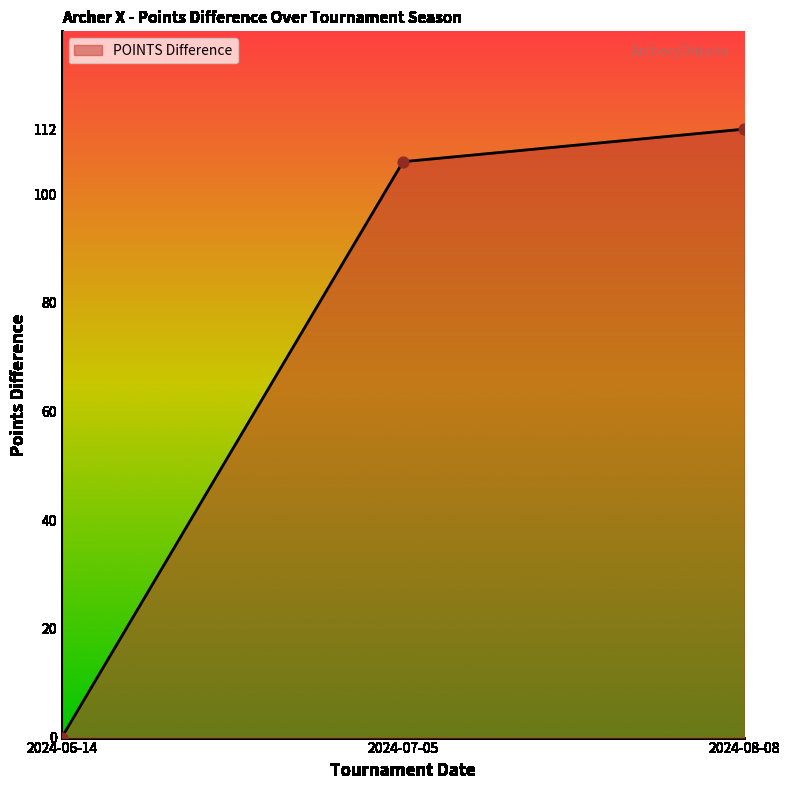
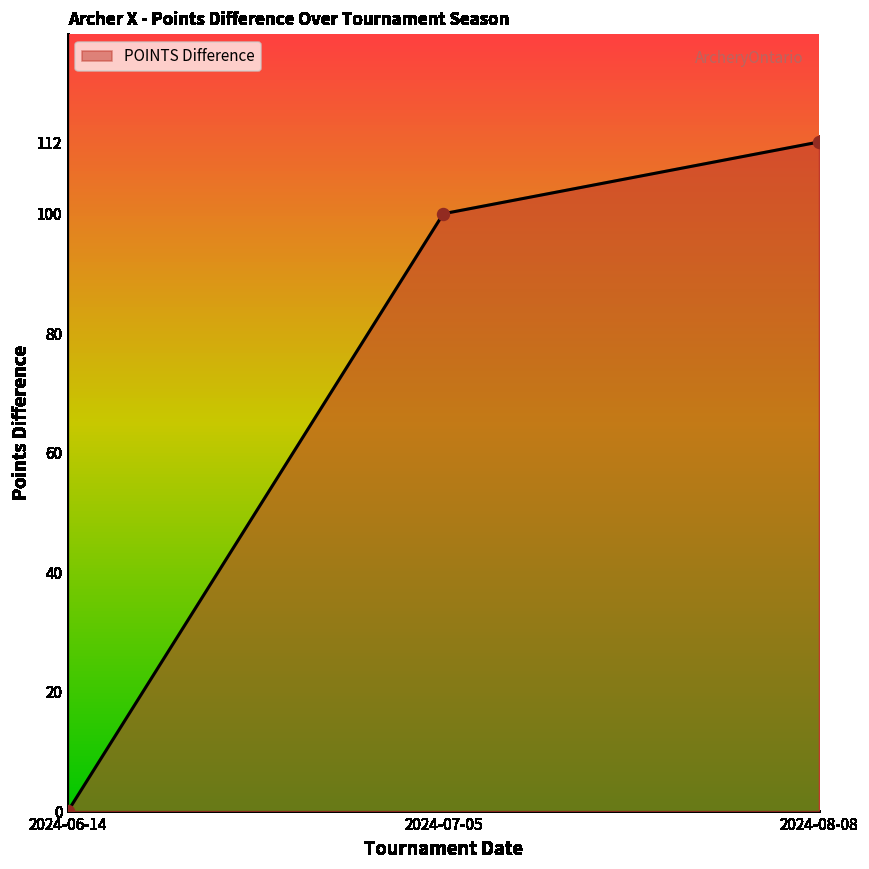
2024-07-05: 106 -> 100
